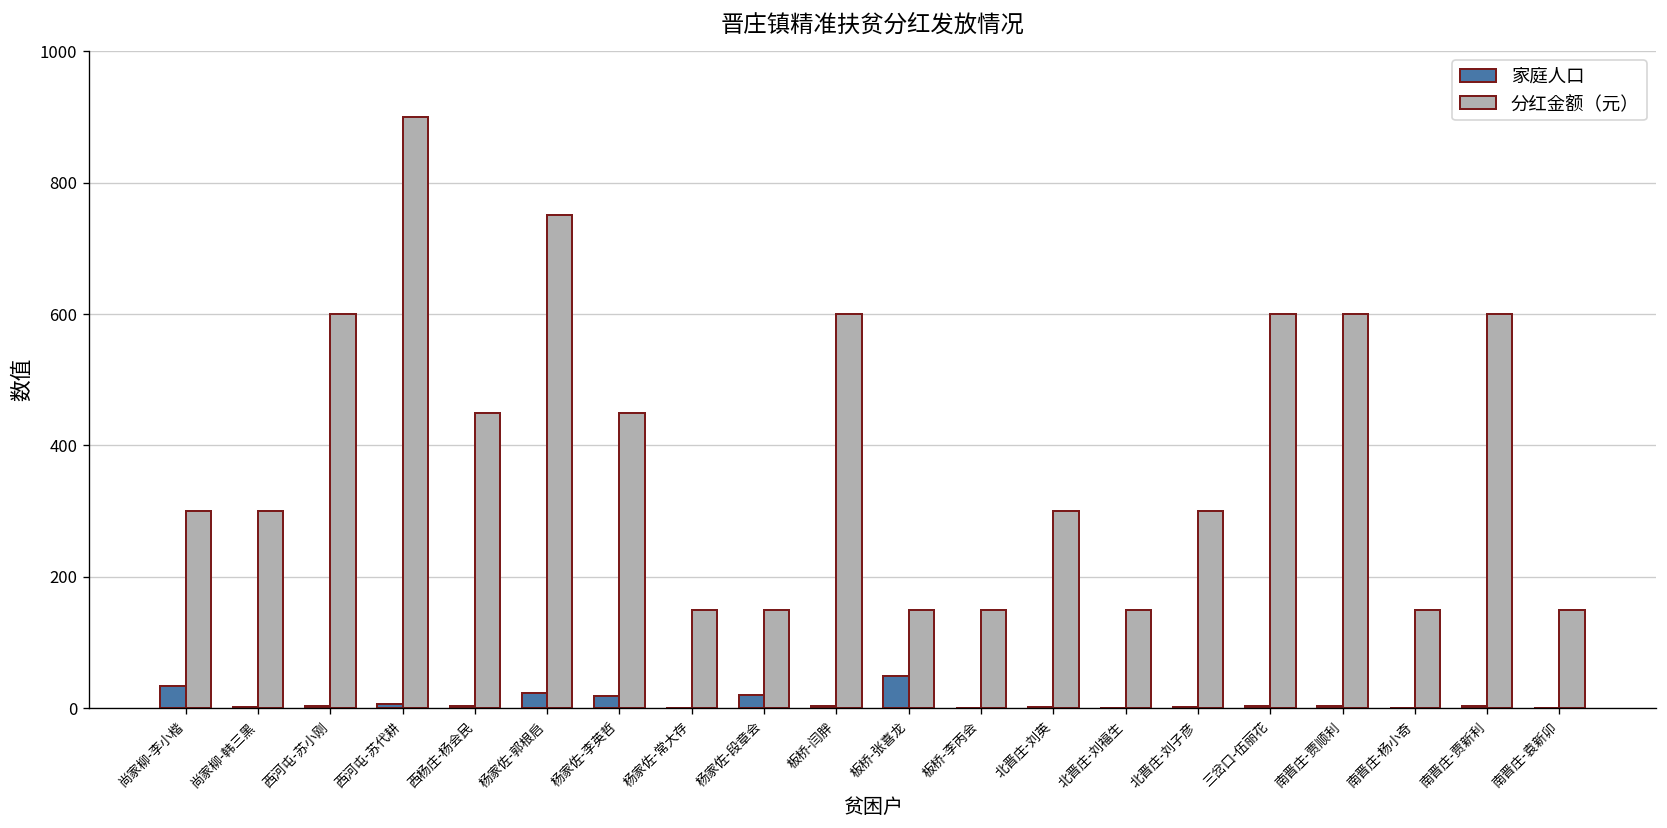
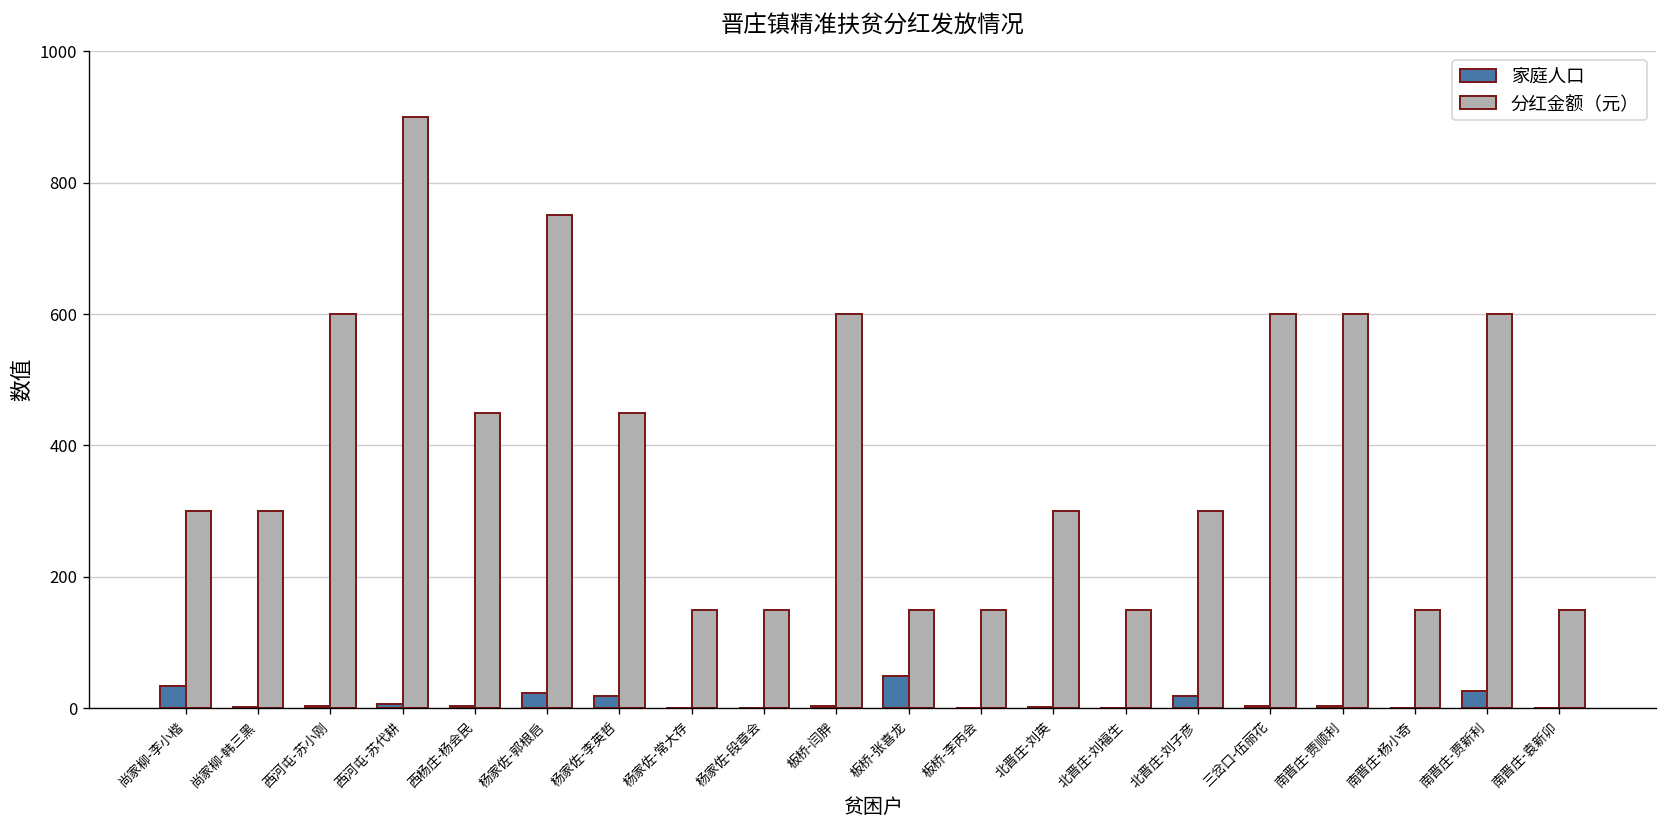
家庭人口, 杨家佐-段章会: 20 -> 0
家庭人口, 北晋庄-刘子彦: 0 -> 20
家庭人口, 南晋庄-贾新利: 0 -> 30
